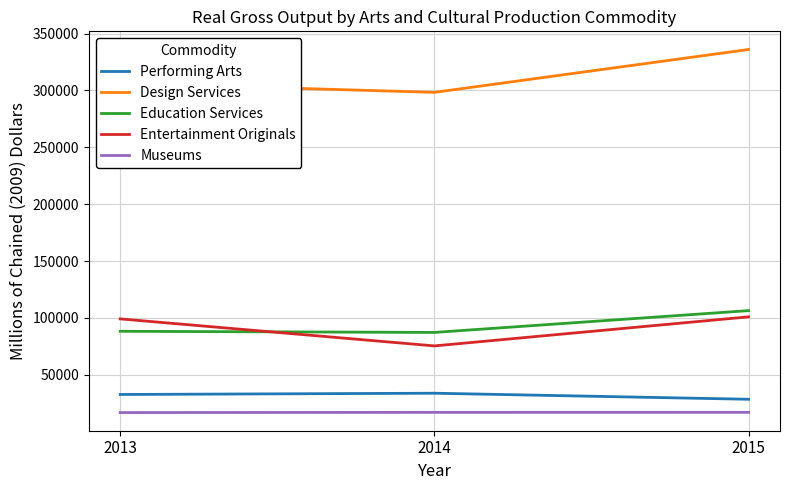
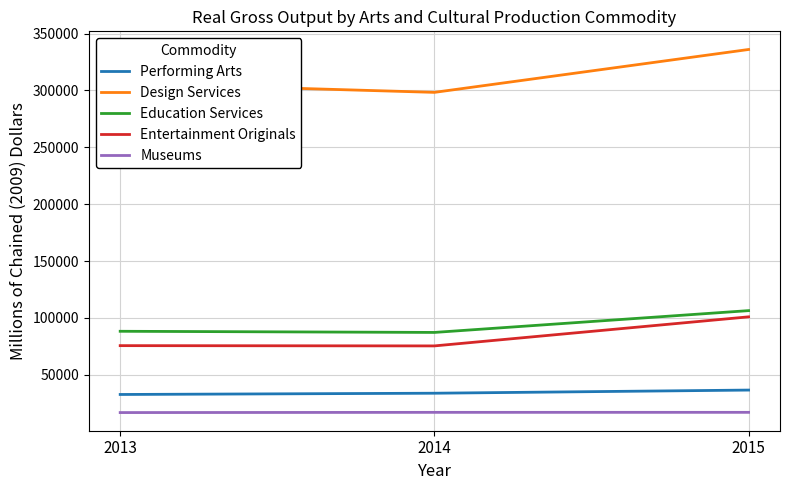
Entertainment Originals, 2013: 99000 -> 76000
Performing Arts, 2015: 28000 -> 37000
